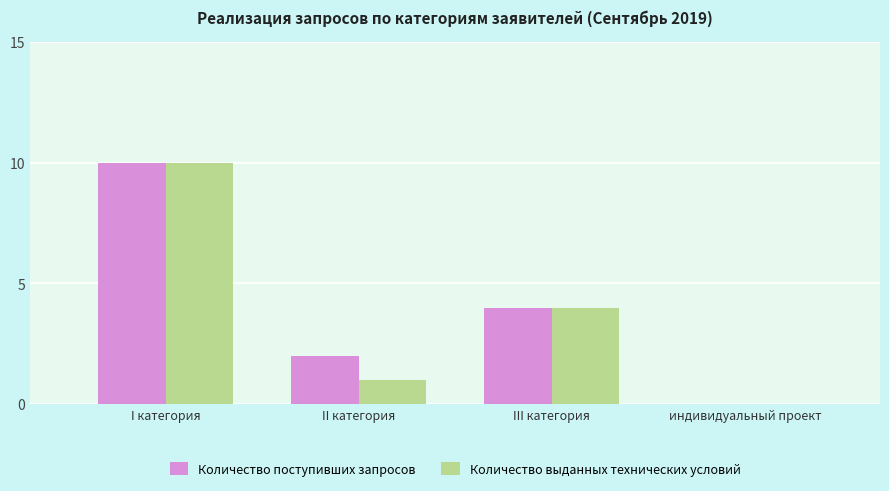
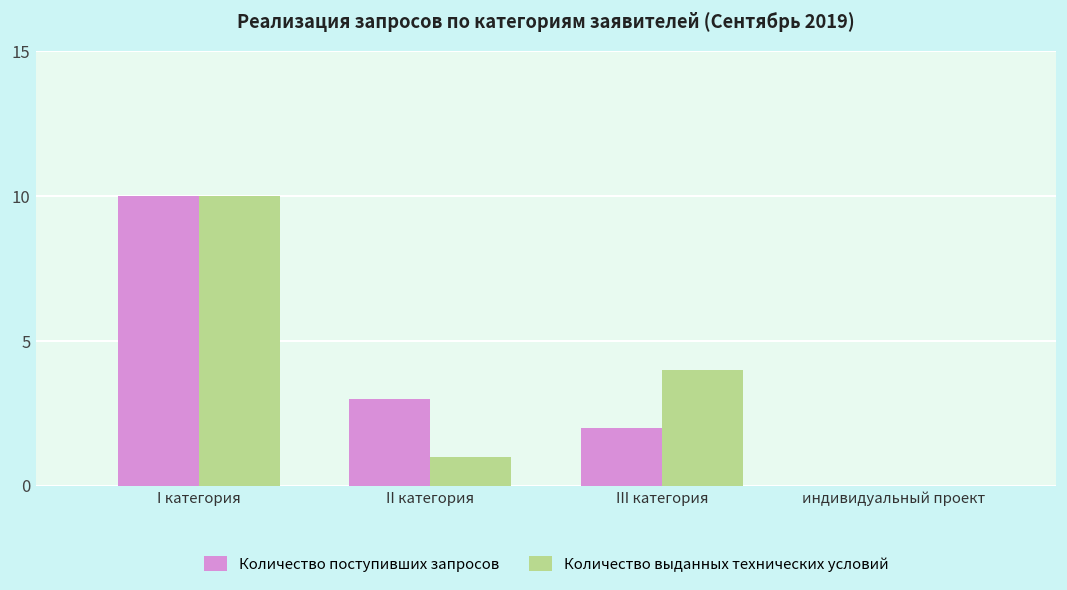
Количество поступивших запросов, II категория: 2 -> 3
Количество поступивших запросов, III категория: 4 -> 2
